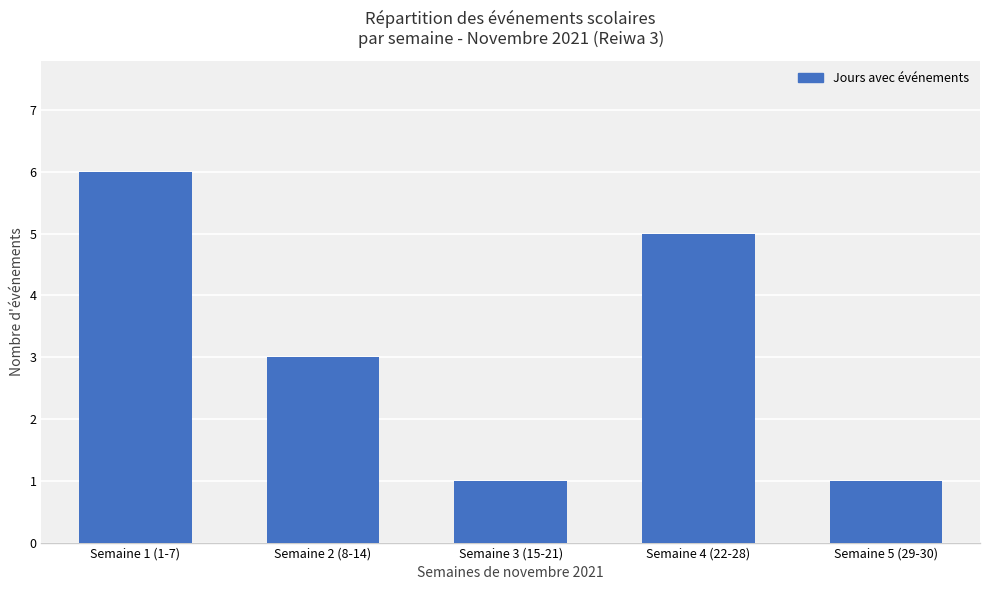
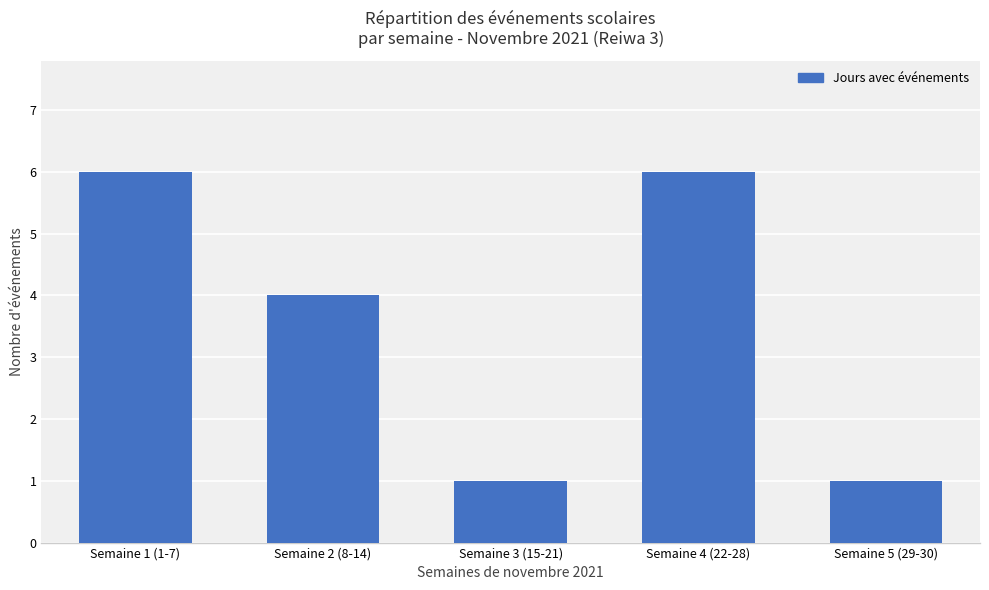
Semaine 2 (8-14): 3 -> 4
Semaine 4 (22-28): 5 -> 6
